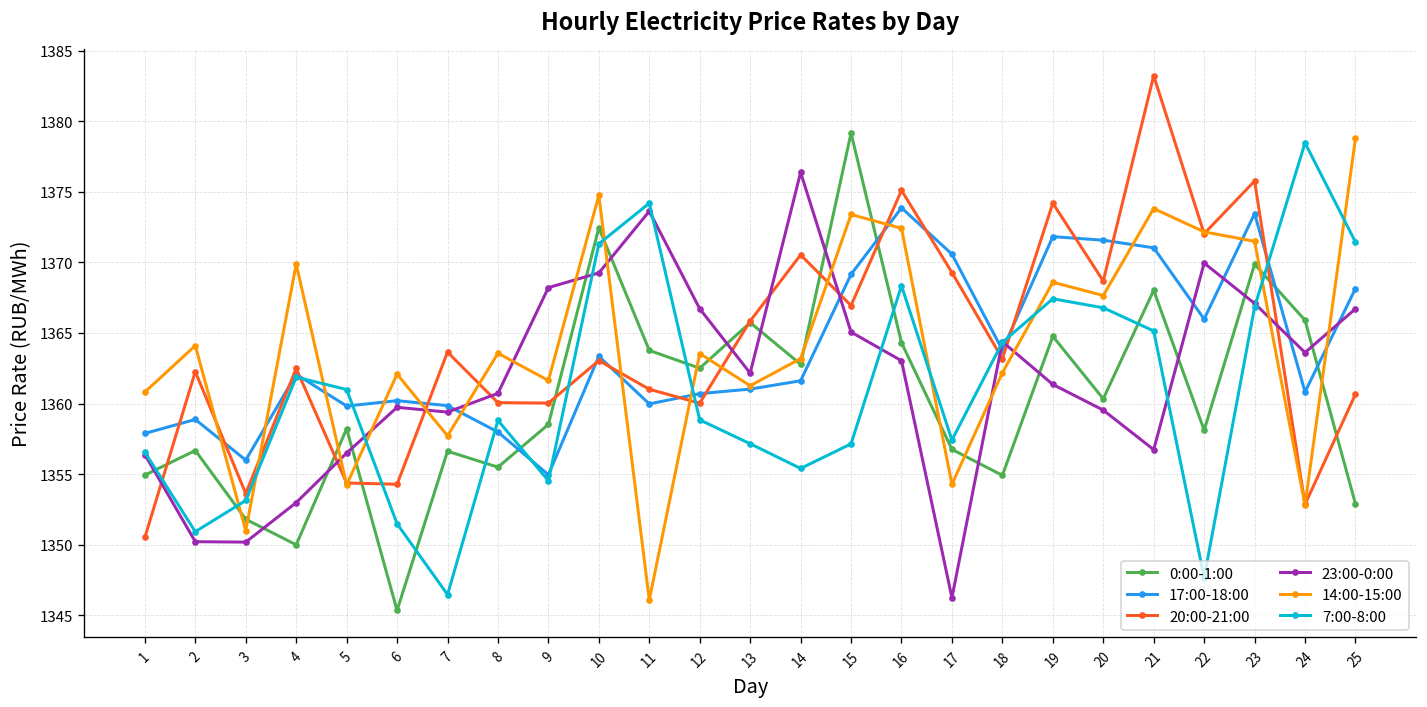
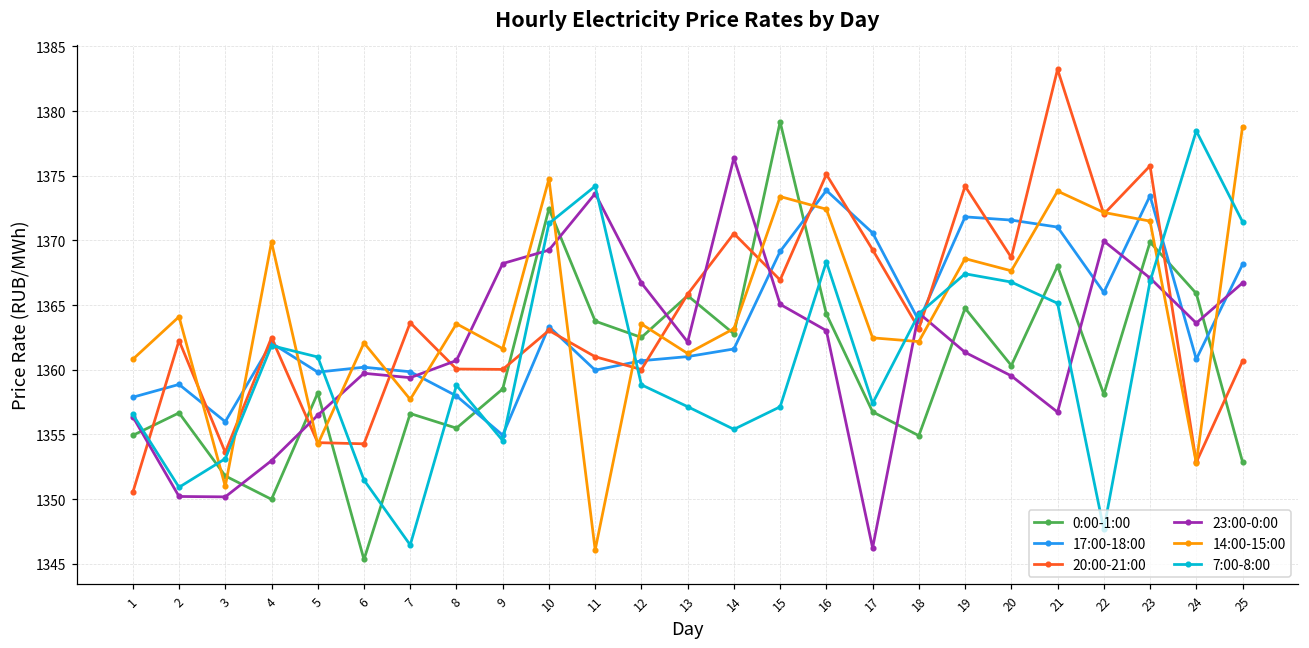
14:00-15:00, 17: 1354.3 -> 1362.5
